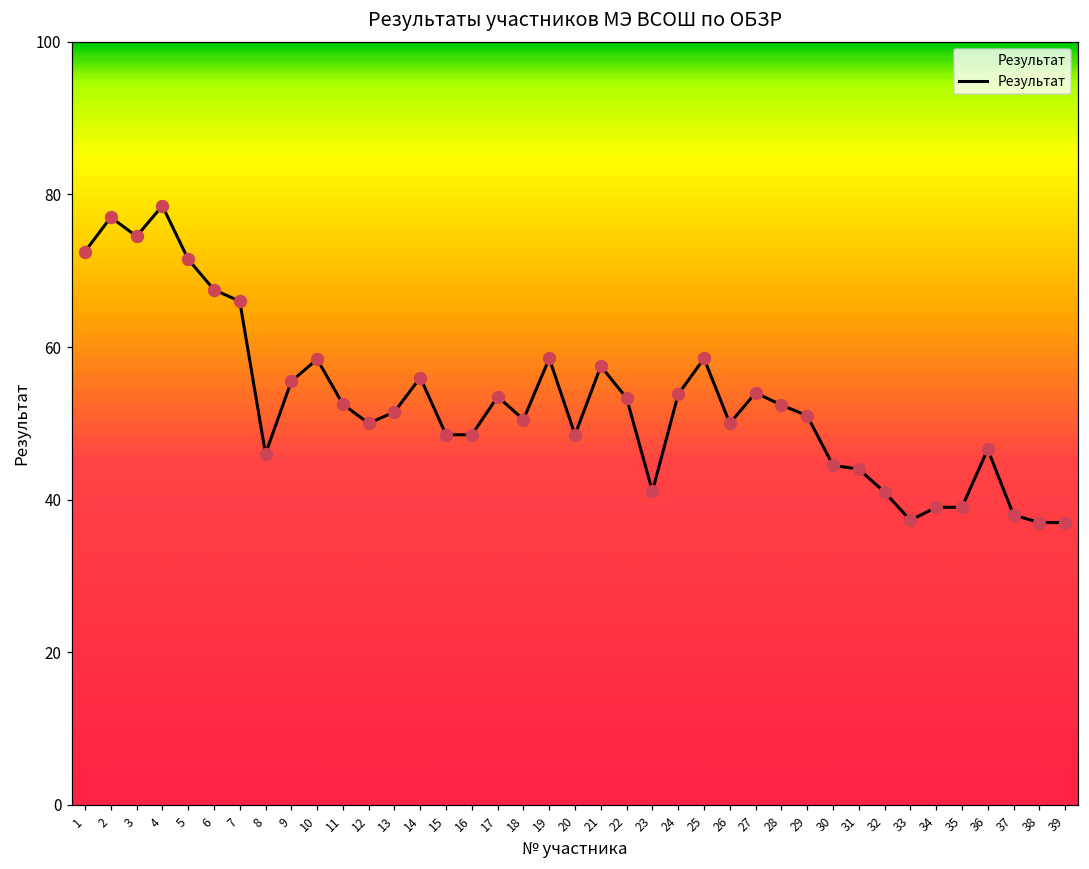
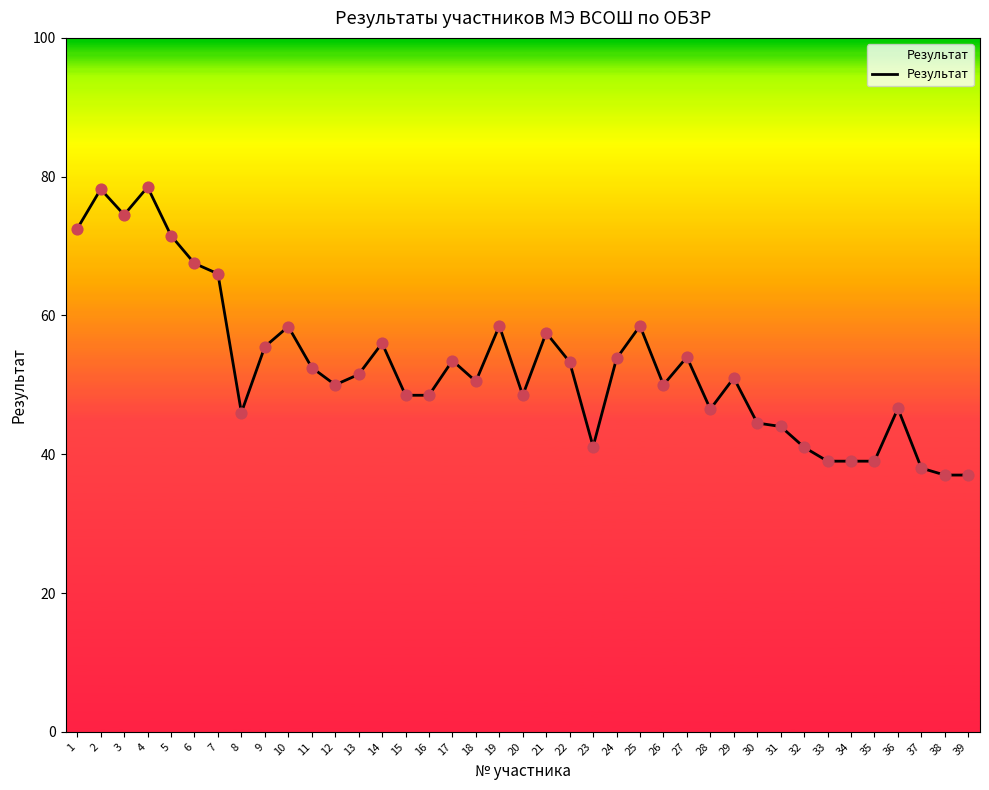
2: 77 -> 78
28: 52 -> 47
33: 37 -> 39
